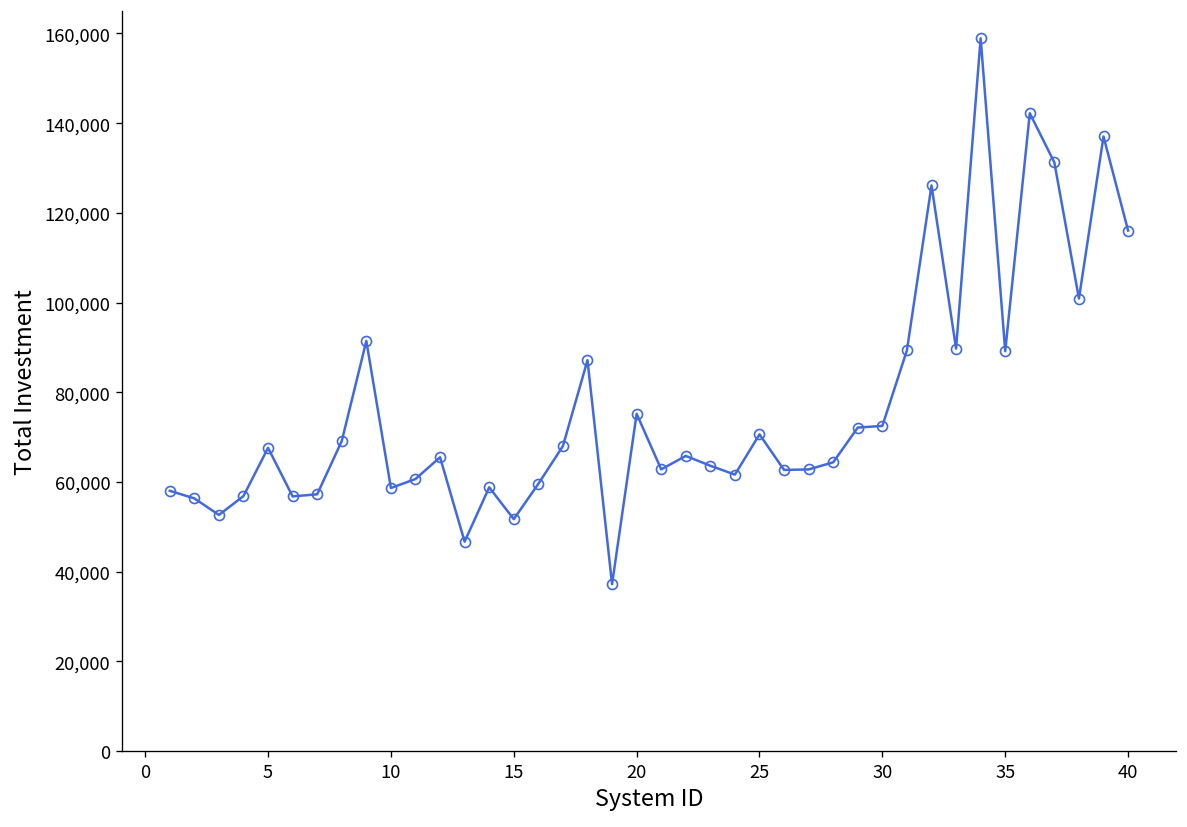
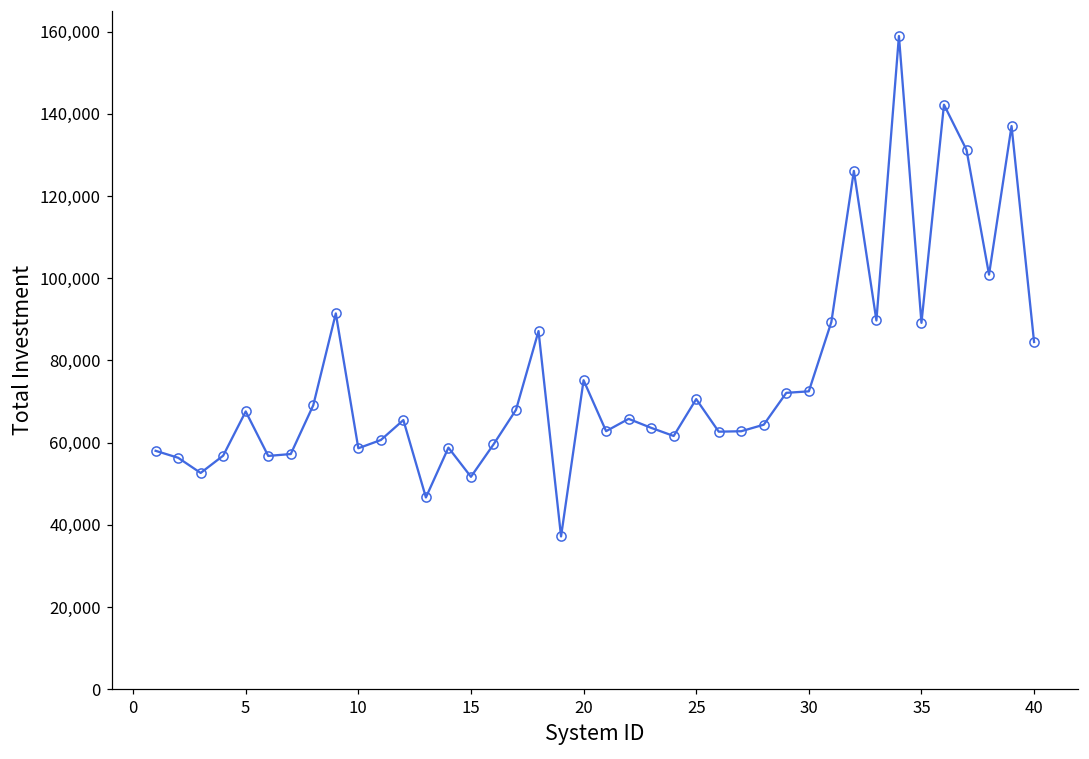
40: 116,000 -> 84,000
